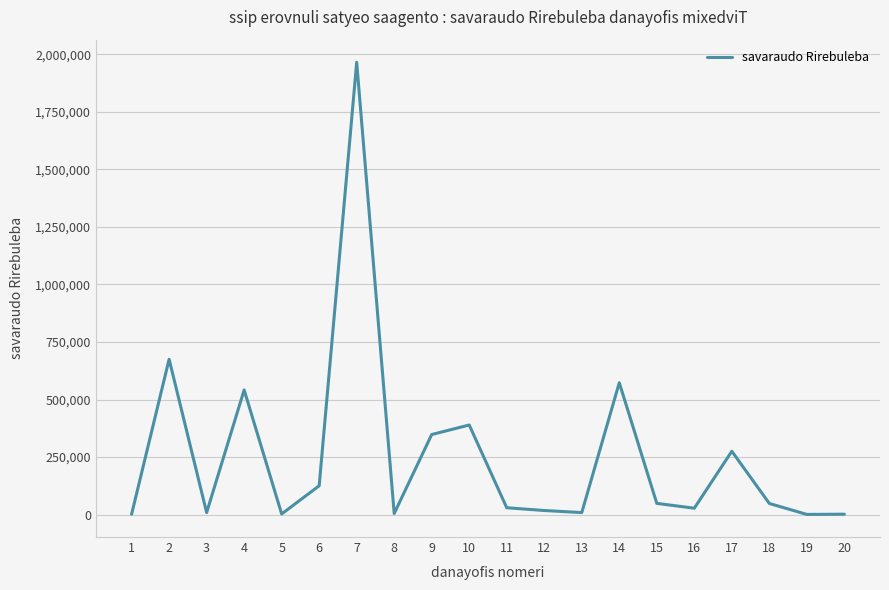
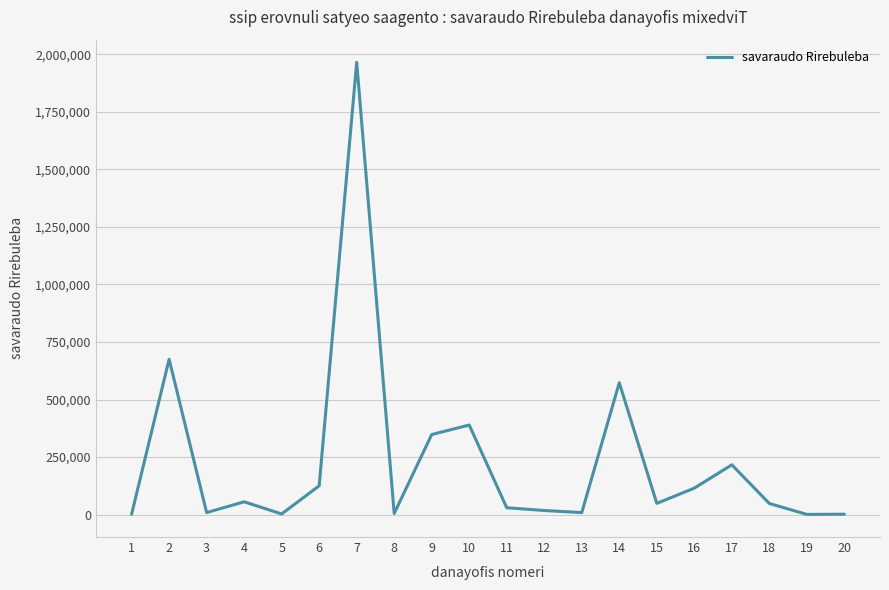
4: 540,000 -> 60,000
16: 30,000 -> 120,000
17: 280,000 -> 220,000
